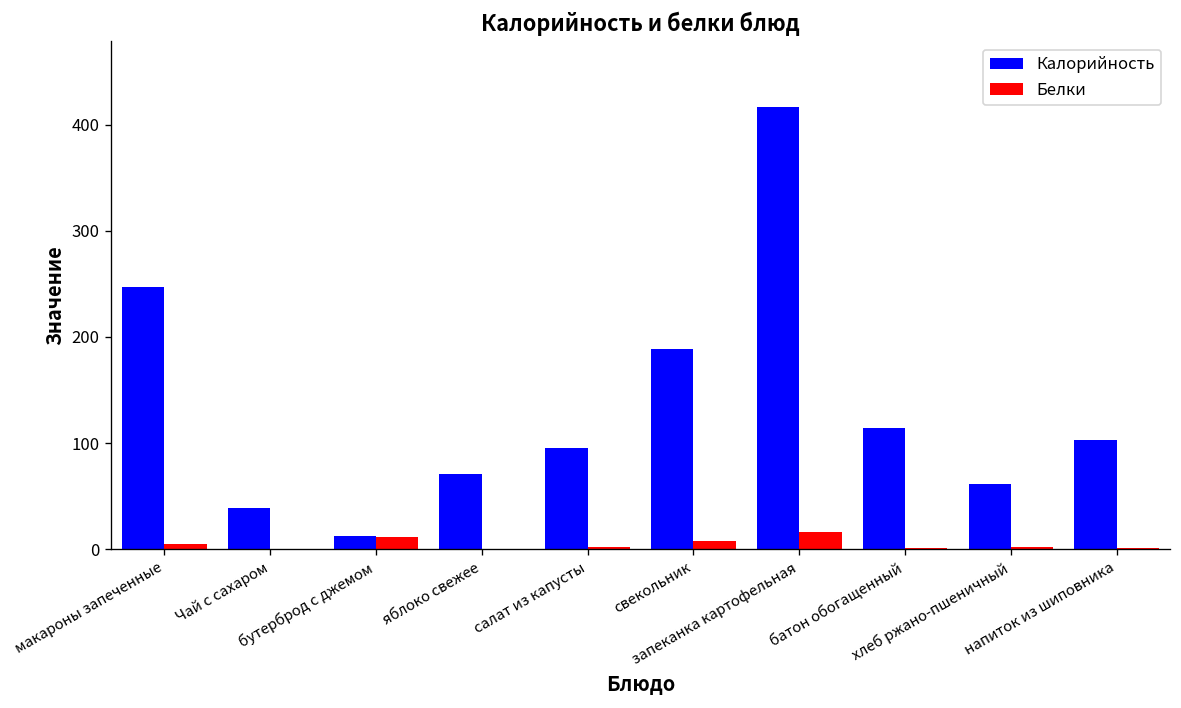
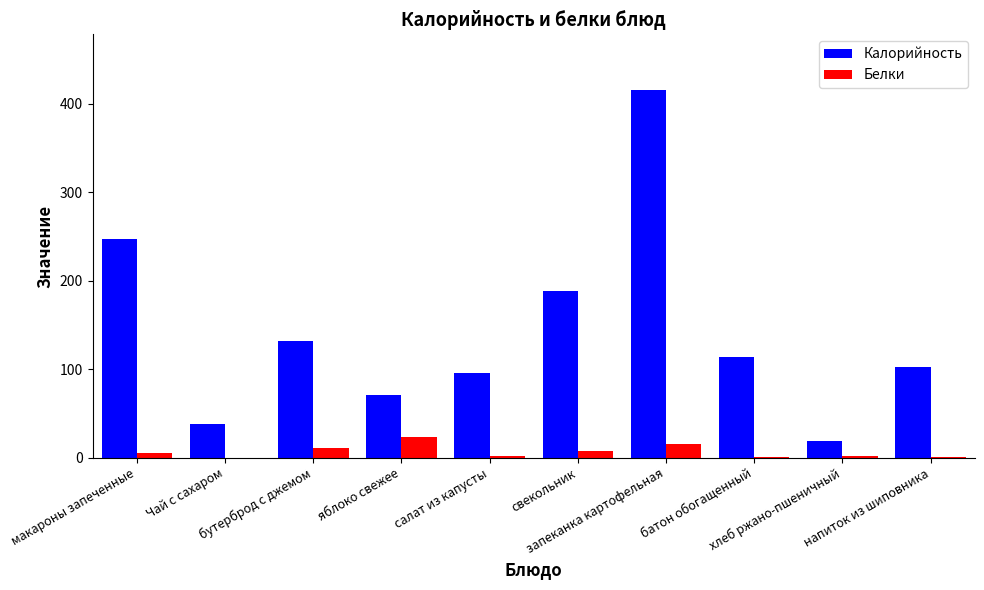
Калорийность, бутерброд с джемом: 10 -> 130
Белки, яблоко свежее: 0 -> 20
Калорийность, хлеб ржано-пшеничный: 60 -> 20
